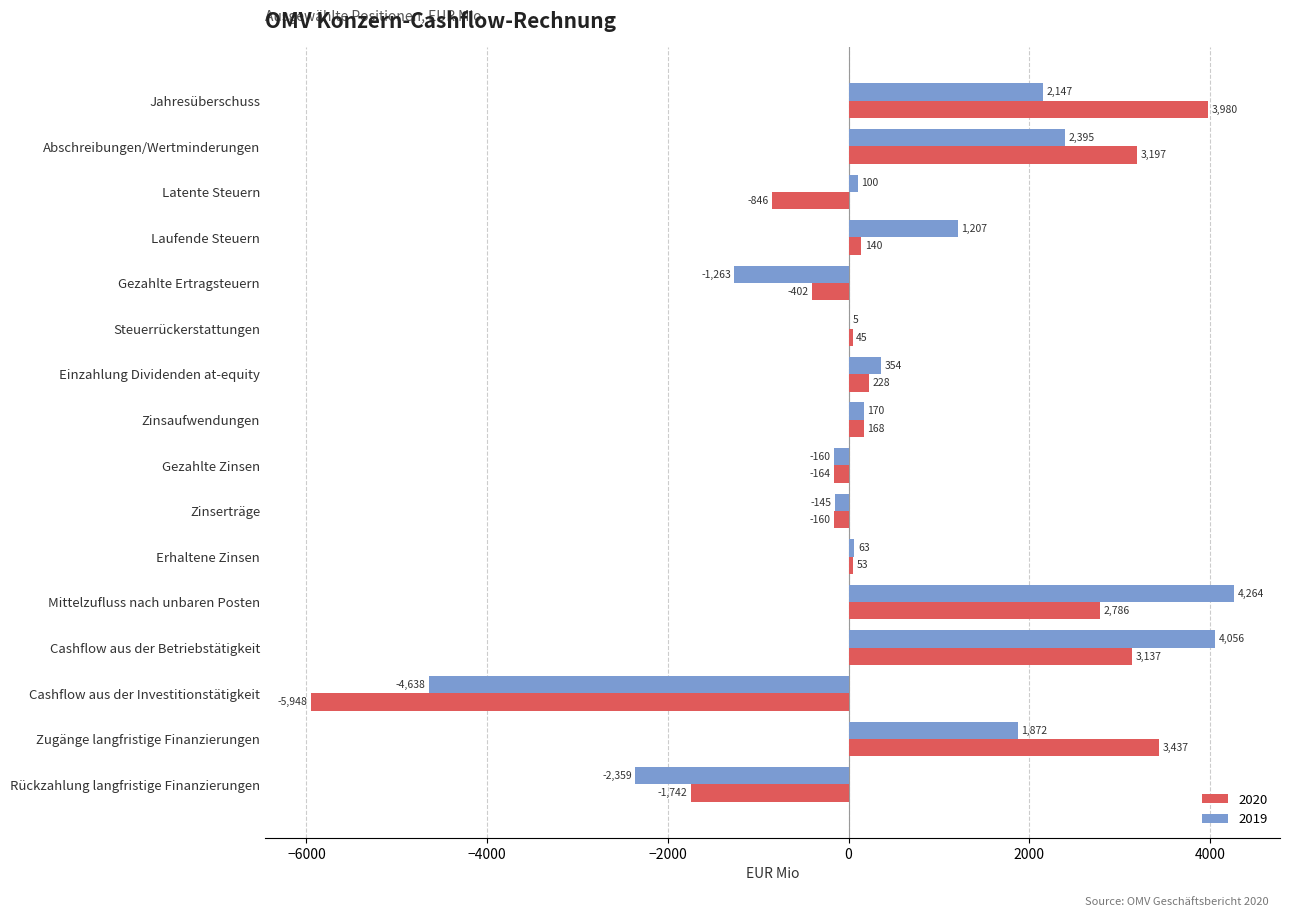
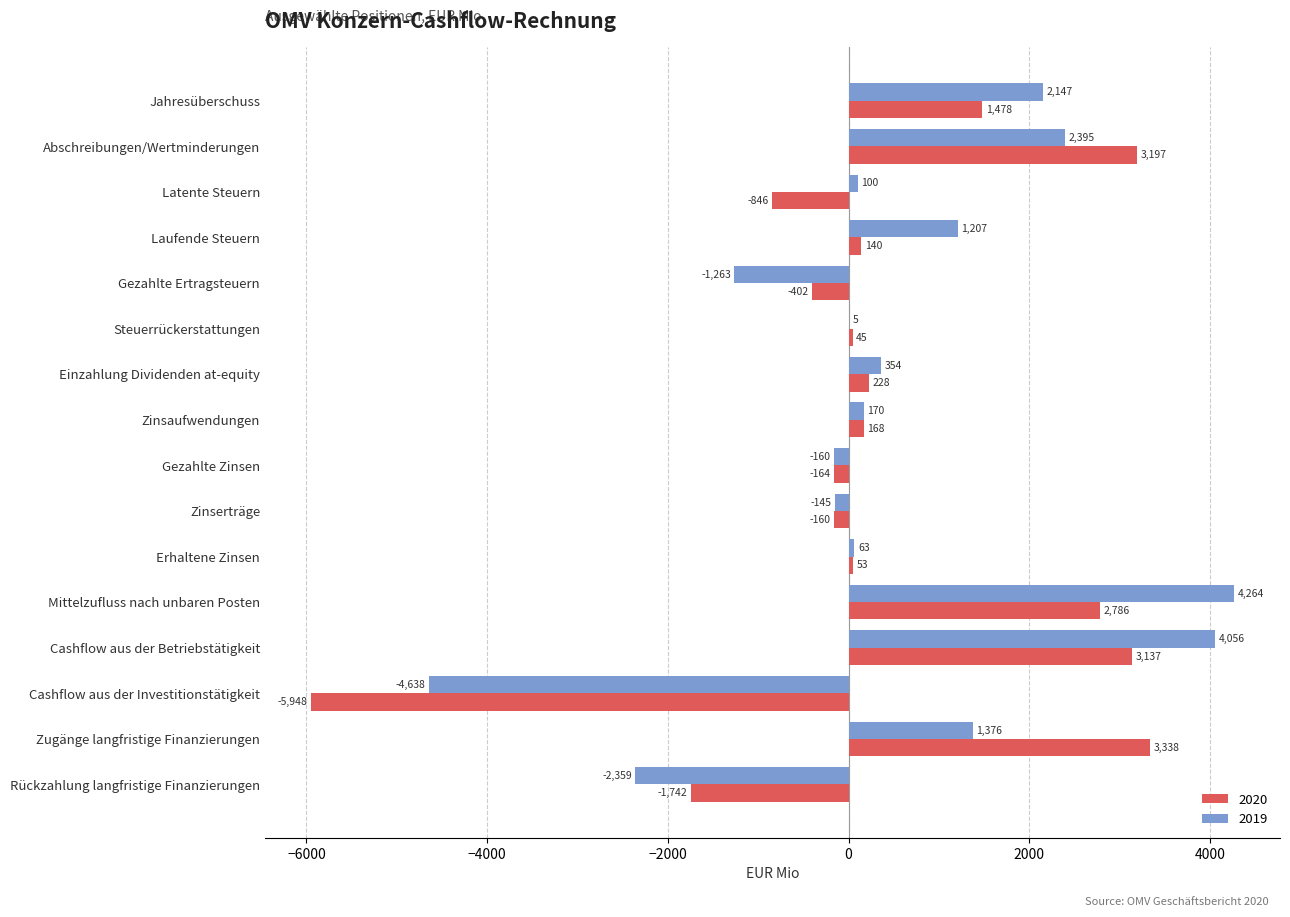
2020, Jahresüberschuss: 3,980 -> 1,478
2019, Zugänge langfristige Finanzierungen: 1,872 -> 1,376
2020, Zugänge langfristige Finanzierungen: 3,437 -> 3,338
